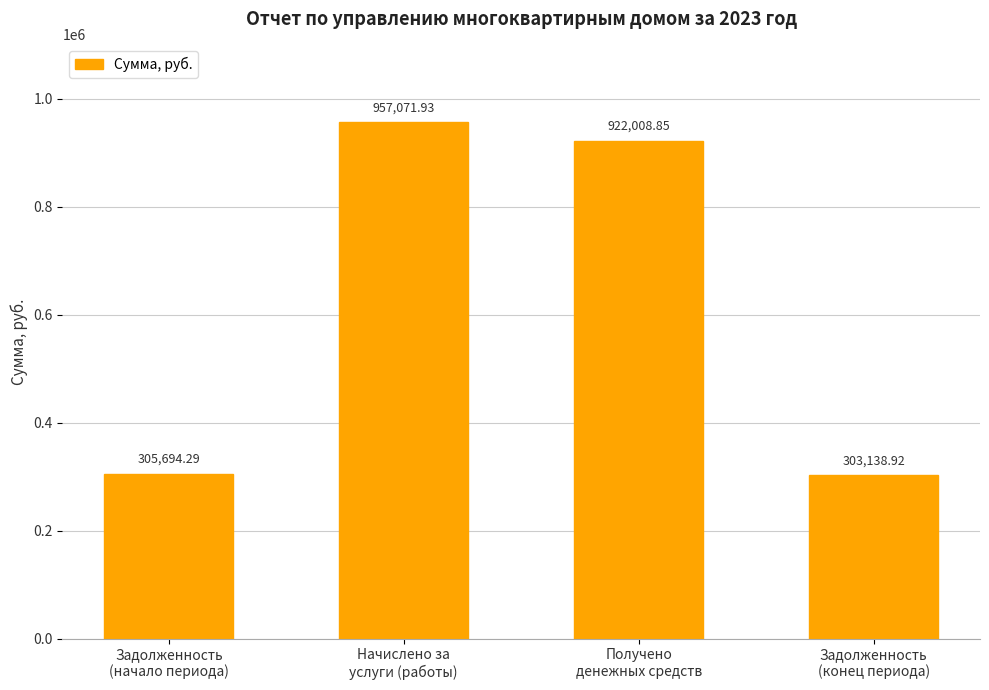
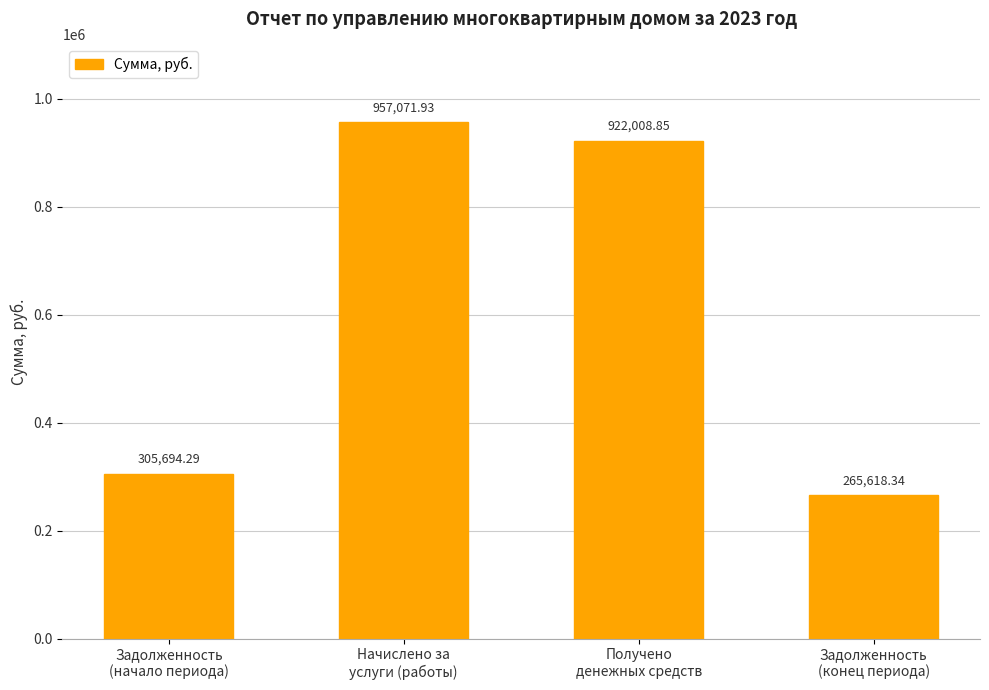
Задолженность (конец периода): 303,138.92 -> 265,618.34
